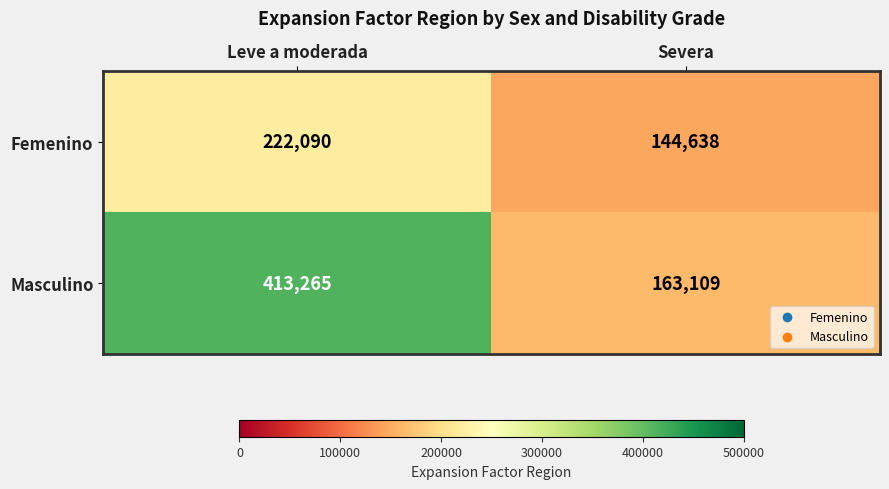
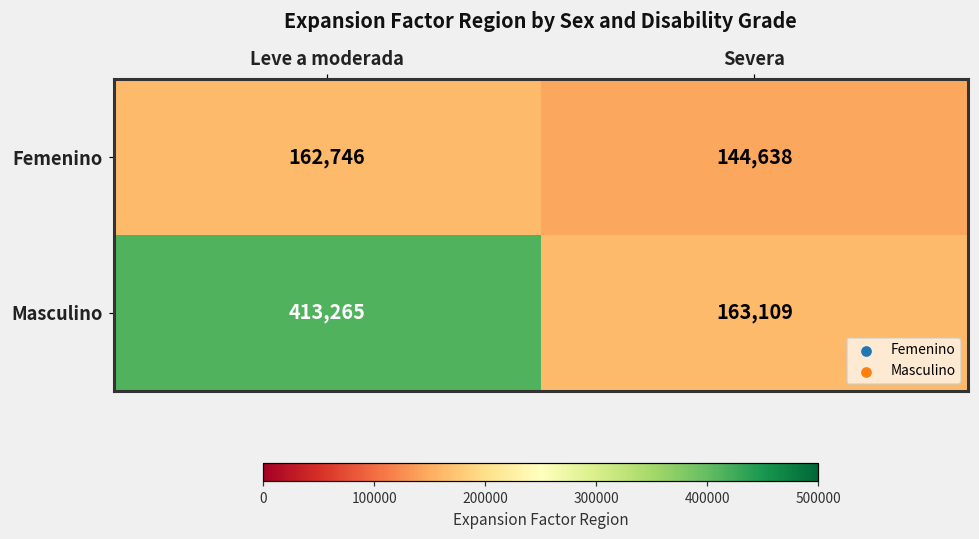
Femenino, Leve a moderada: 222,090 -> 162,746
